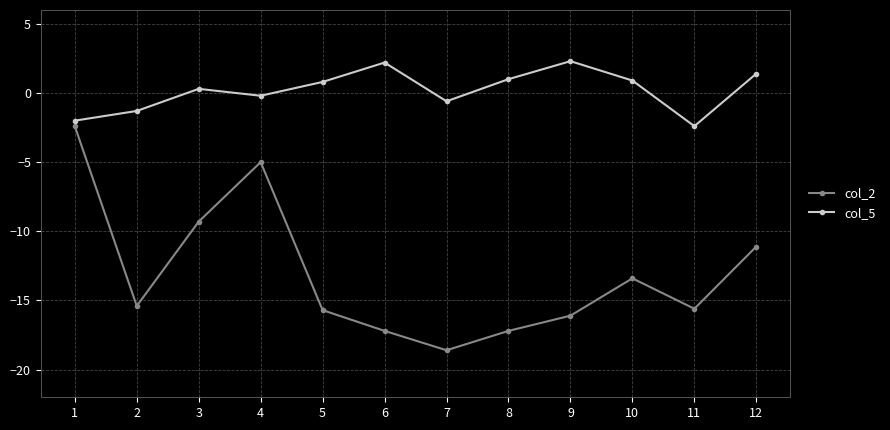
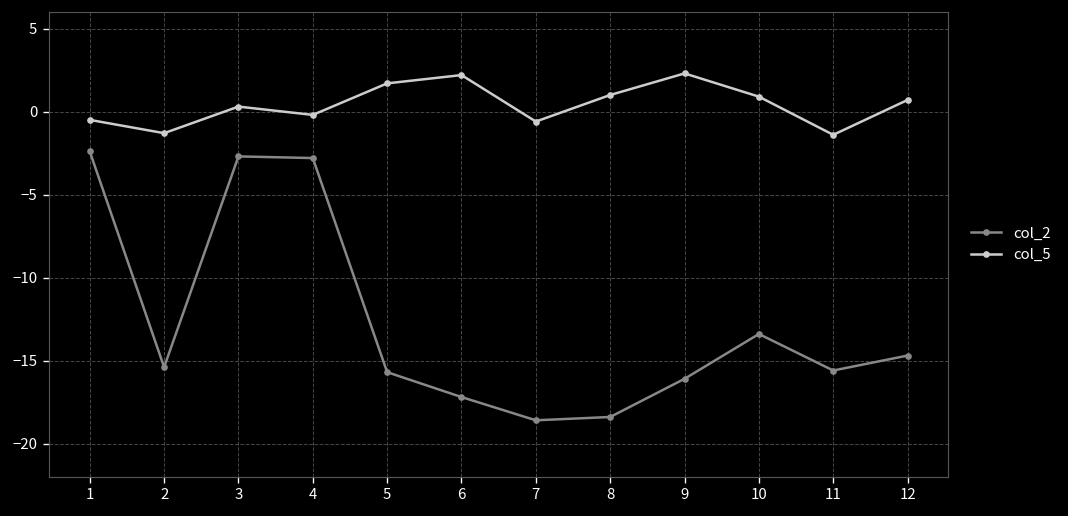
col_5, 1: -2.0 -> -0.5
col_2, 3: -9.3 -> -2.7
col_2, 4: -5.0 -> -2.8
col_5, 5: 0.8 -> 1.7
col_2, 8: -17.2 -> -18.4
col_5, 11: -2.4 -> -1.4
col_2, 12: -11.1 -> -14.7
col_5, 12: 1.4 -> 0.7
